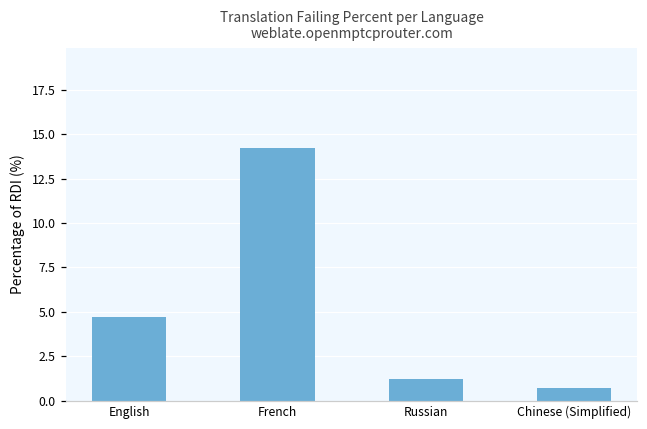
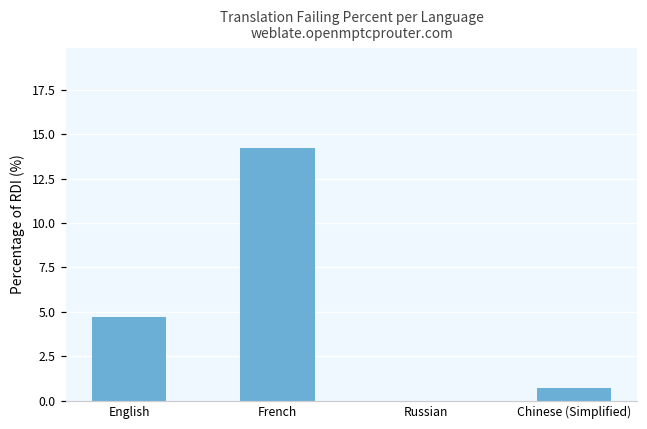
Russian: 1.2 -> 0.0
